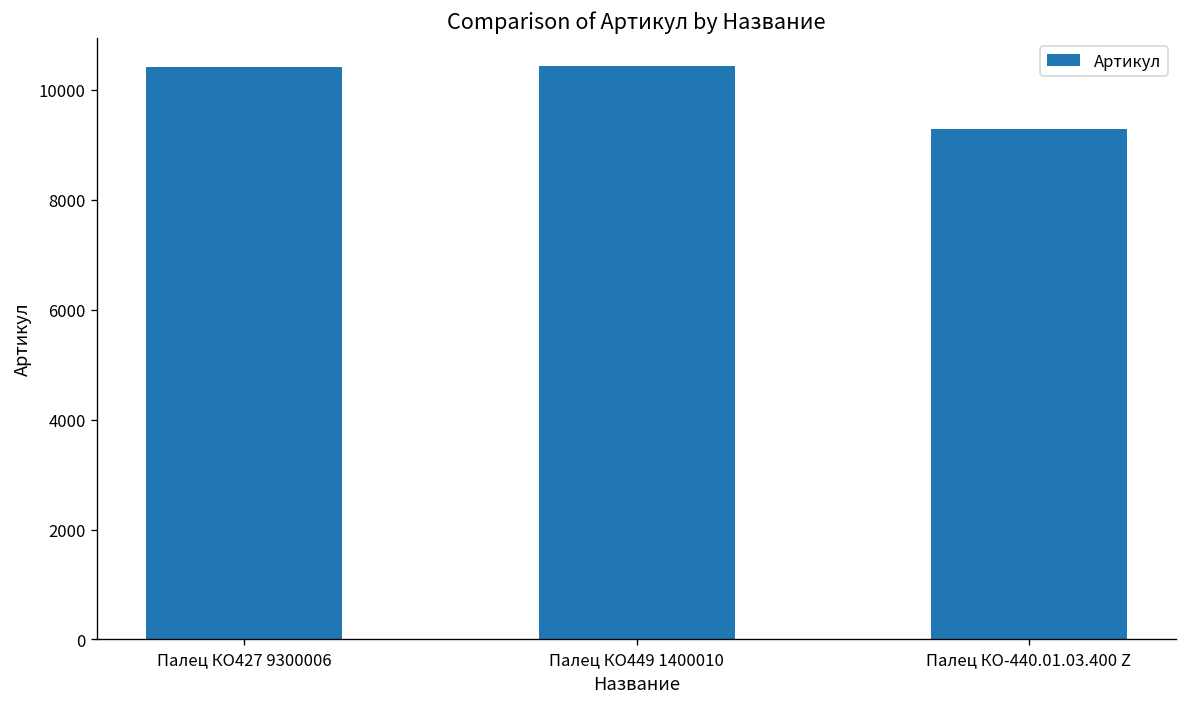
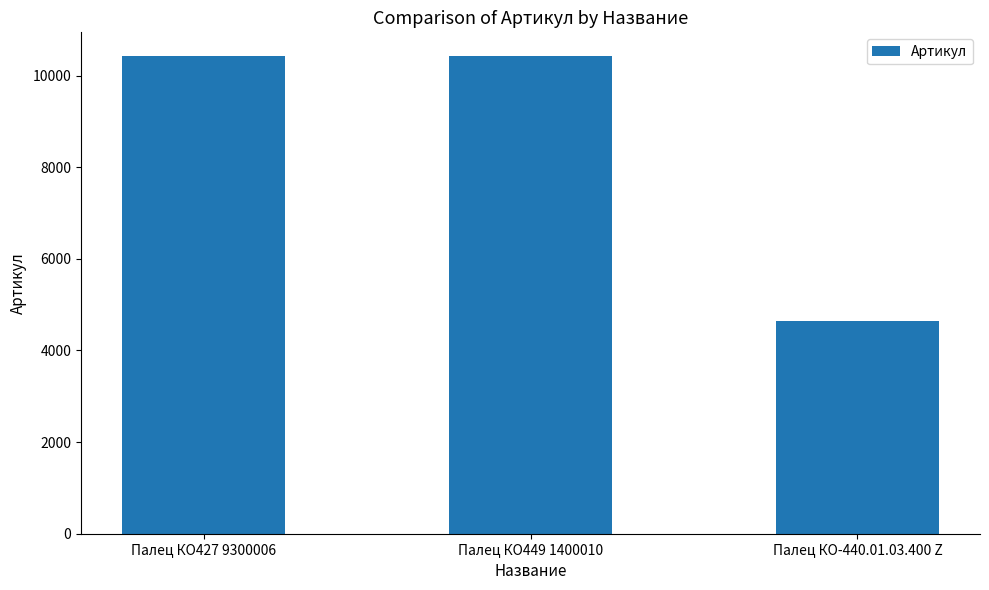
Палец КО-440.01.03.400 Z: 9300 -> 4600
